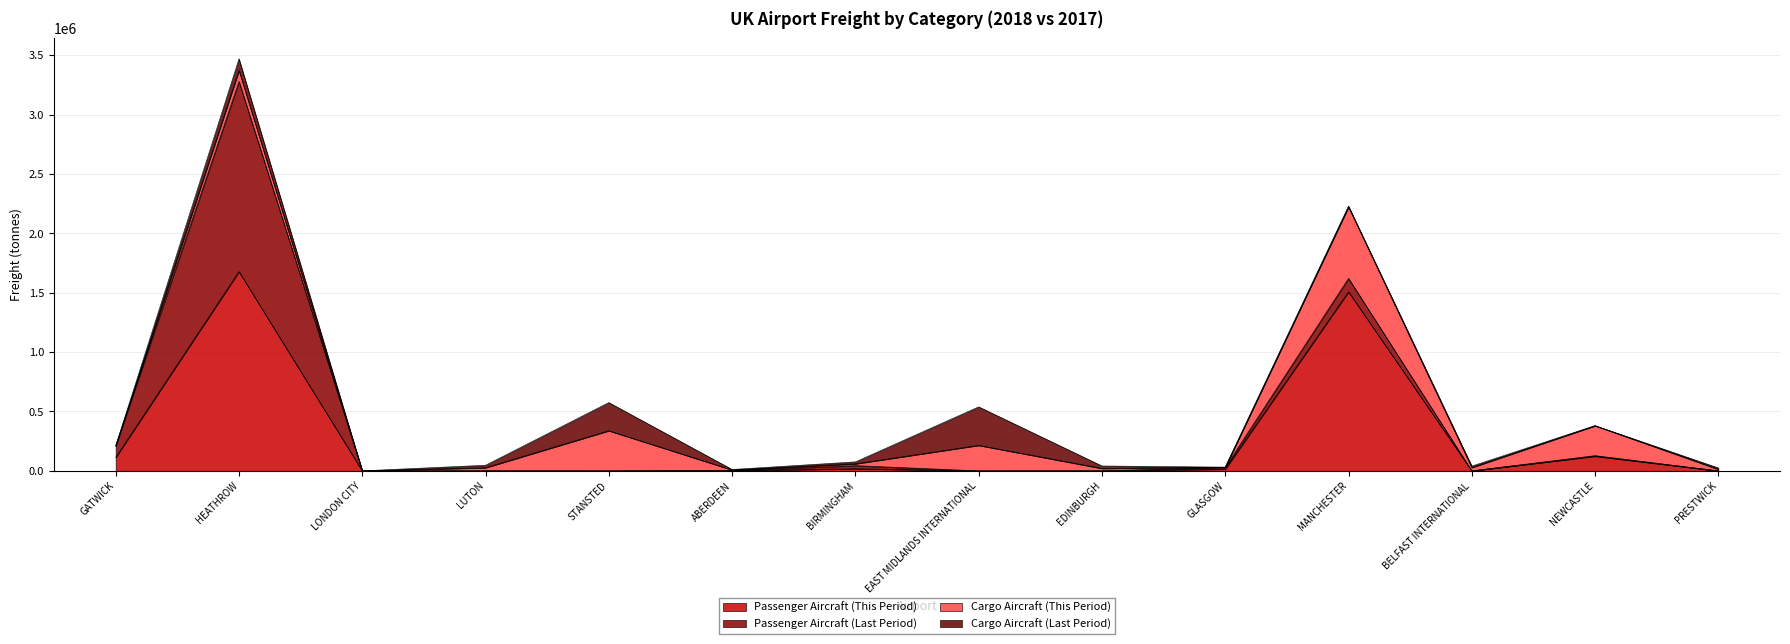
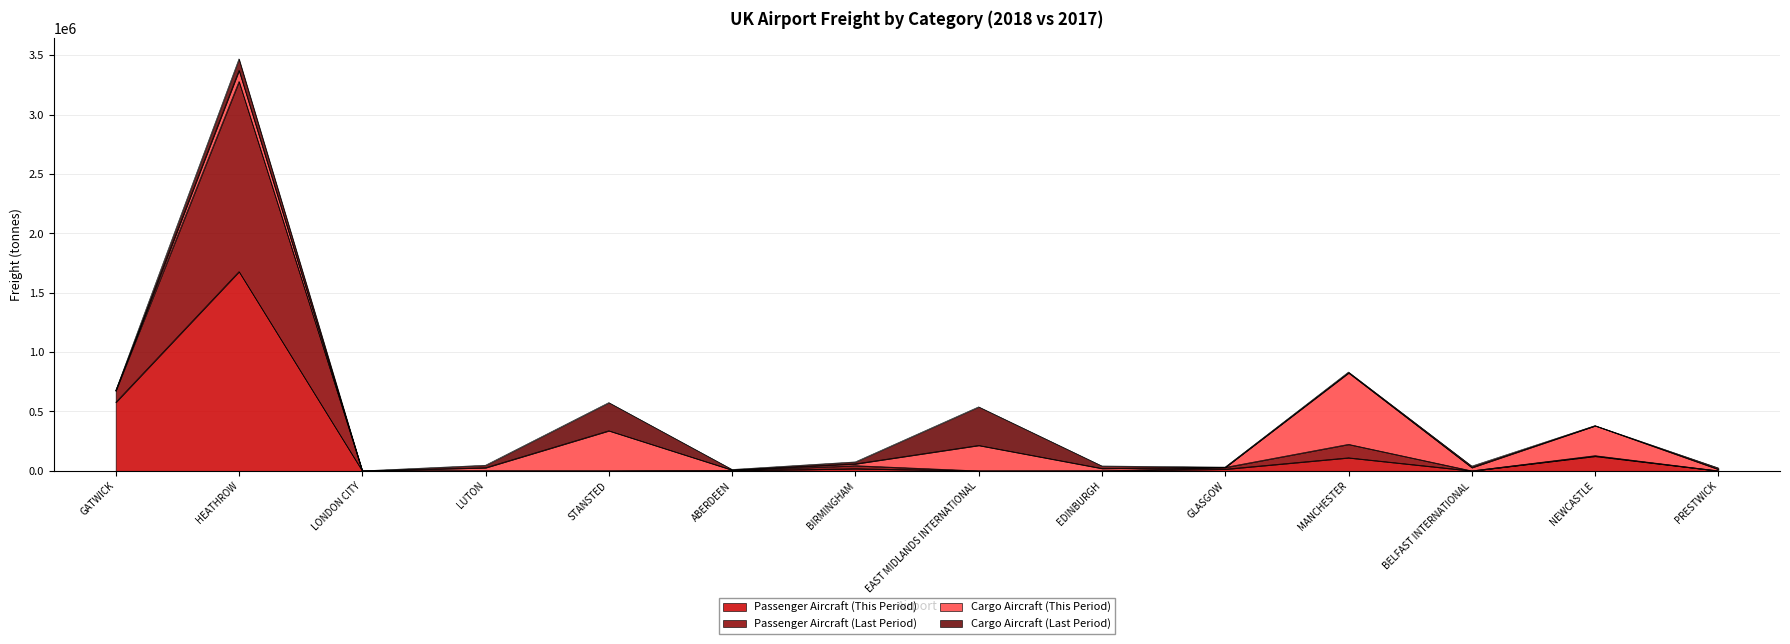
Passenger Aircraft (This Period), GATWICK: 110000 -> 580000
Passenger Aircraft (This Period), MANCHESTER: 1510000 -> 110000
